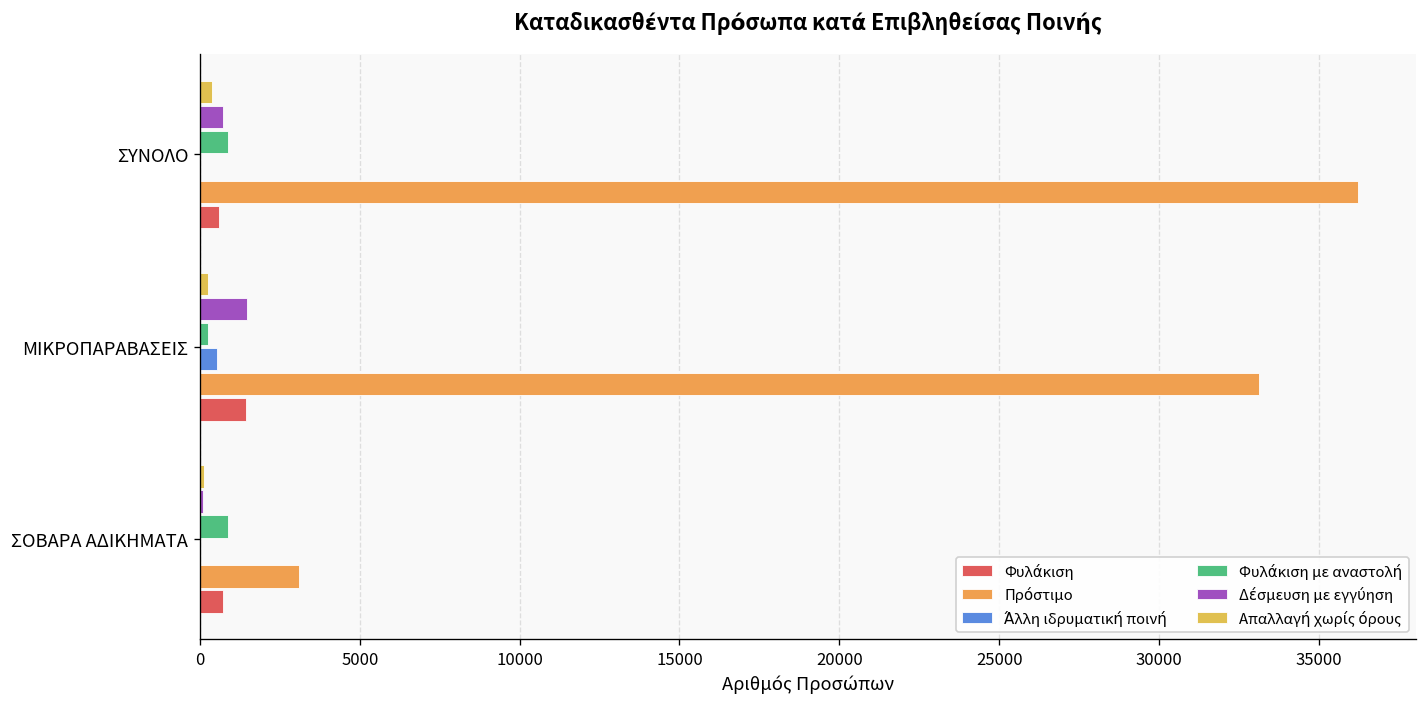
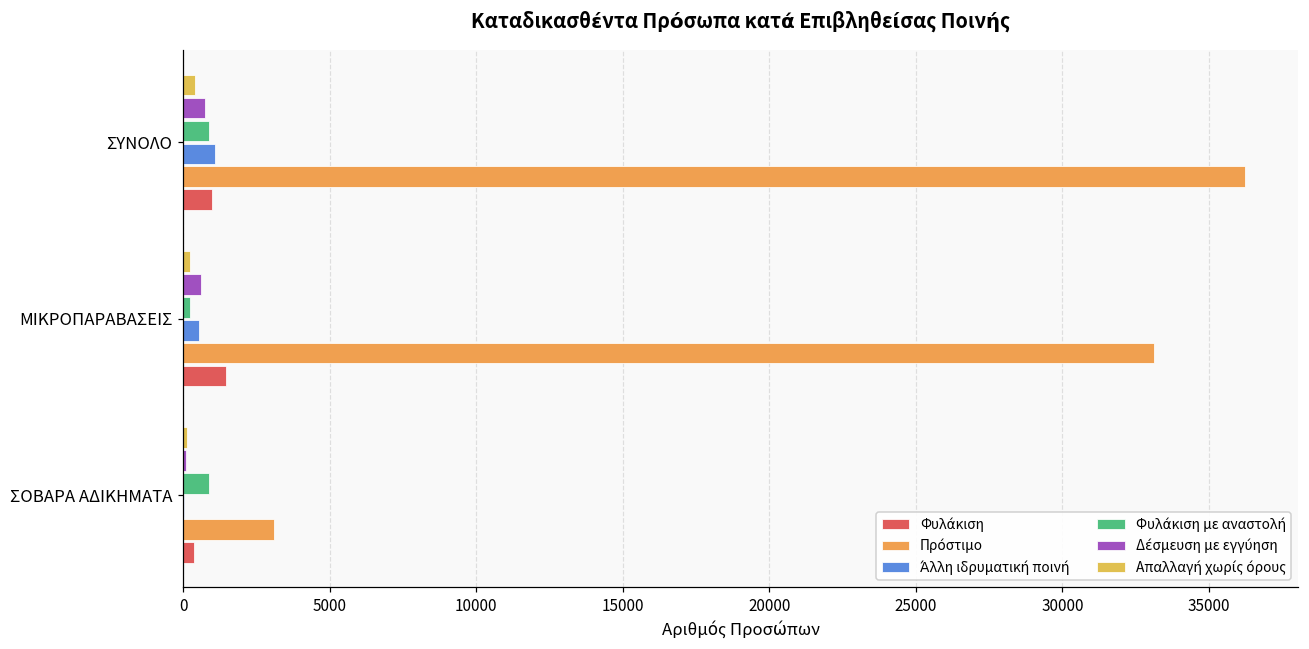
Άλλη ιδρυματική ποινή, ΣΥΝΟΛΟ: 0 -> 1100
Φυλάκιση, ΣΥΝΟΛΟ: 600 -> 1000
Δέσμευση με εγγύηση, ΜΙΚΡΟΠΑΡΑΒΑΣΕΙΣ: 1500 -> 600
Φυλάκιση, ΣΟΒΑΡΑ ΑΔΙΚΗΜΑΤΑ: 700 -> 400
